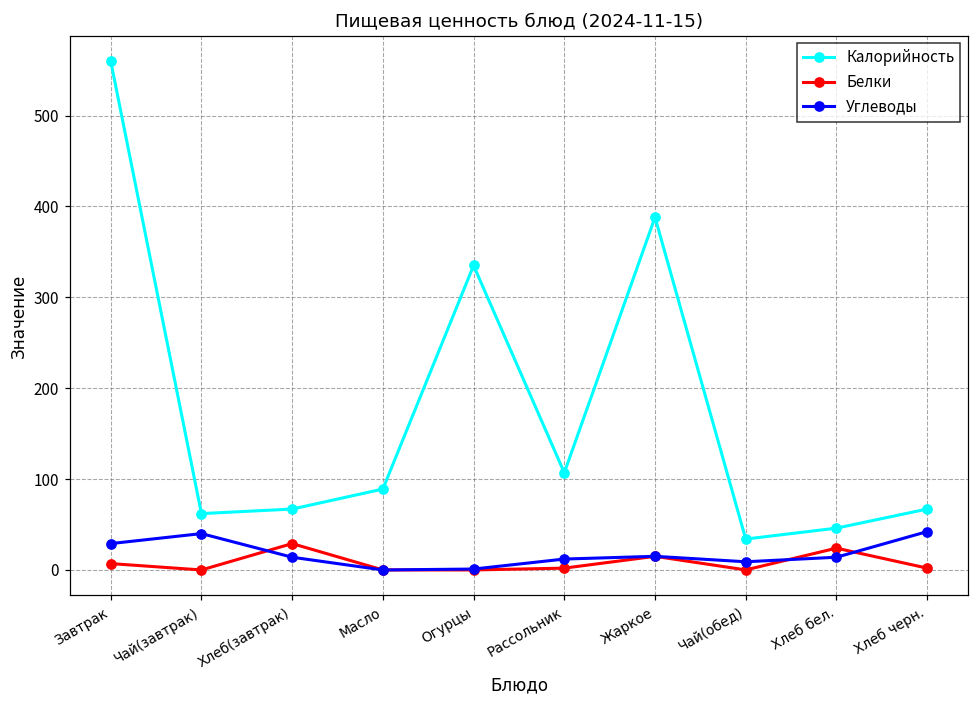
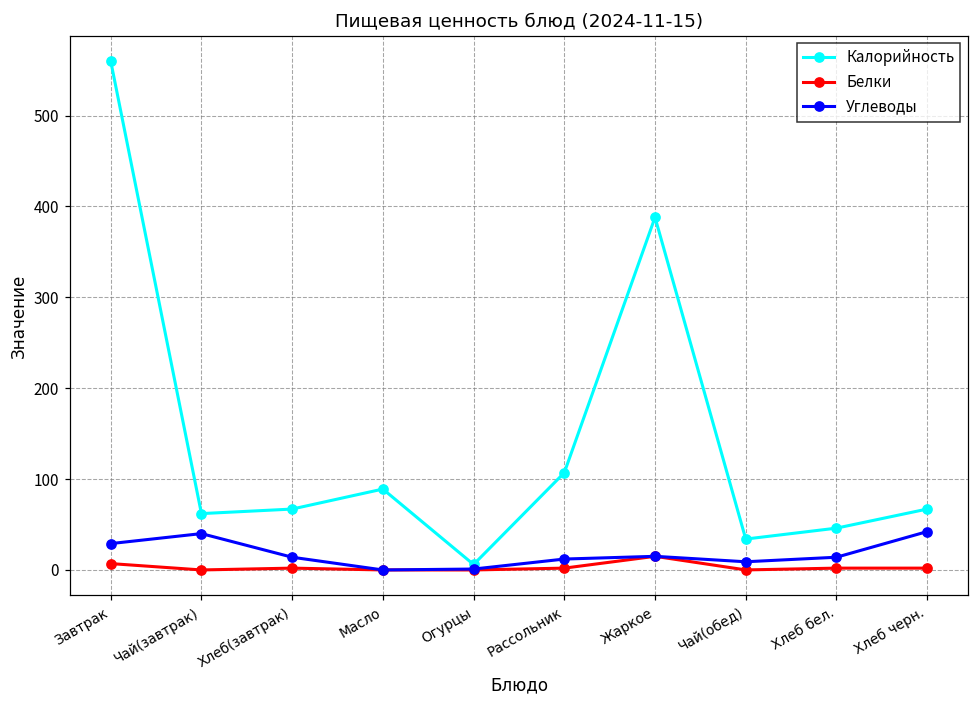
Белки, Хлеб(завтрак): 30 -> 0
Калорийность, Огурцы: 340 -> 10
Белки, Хлеб бел.: 20 -> 0
